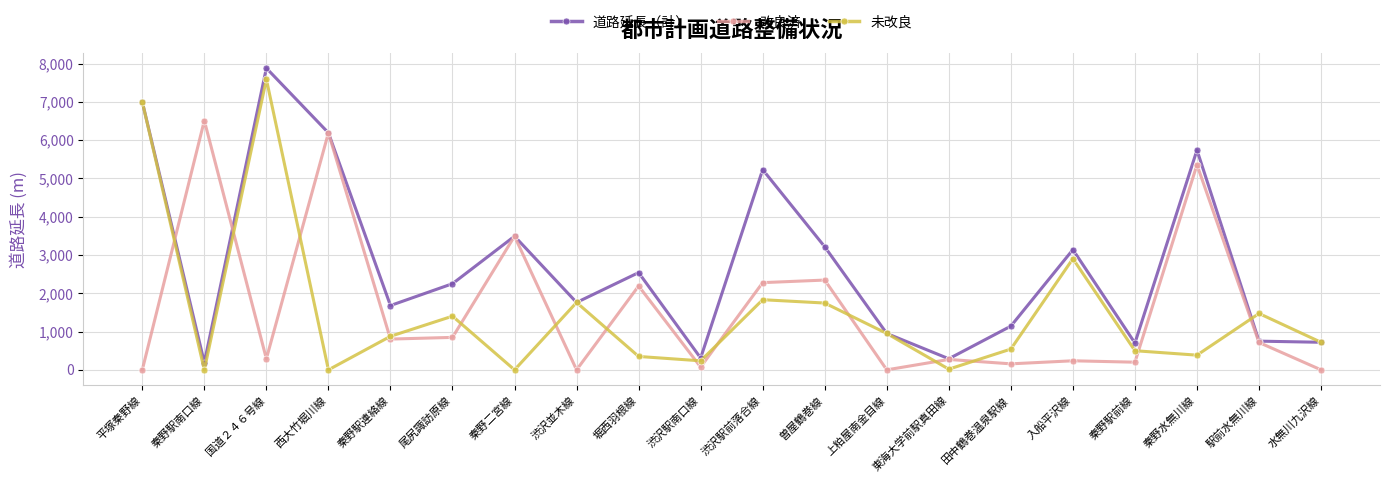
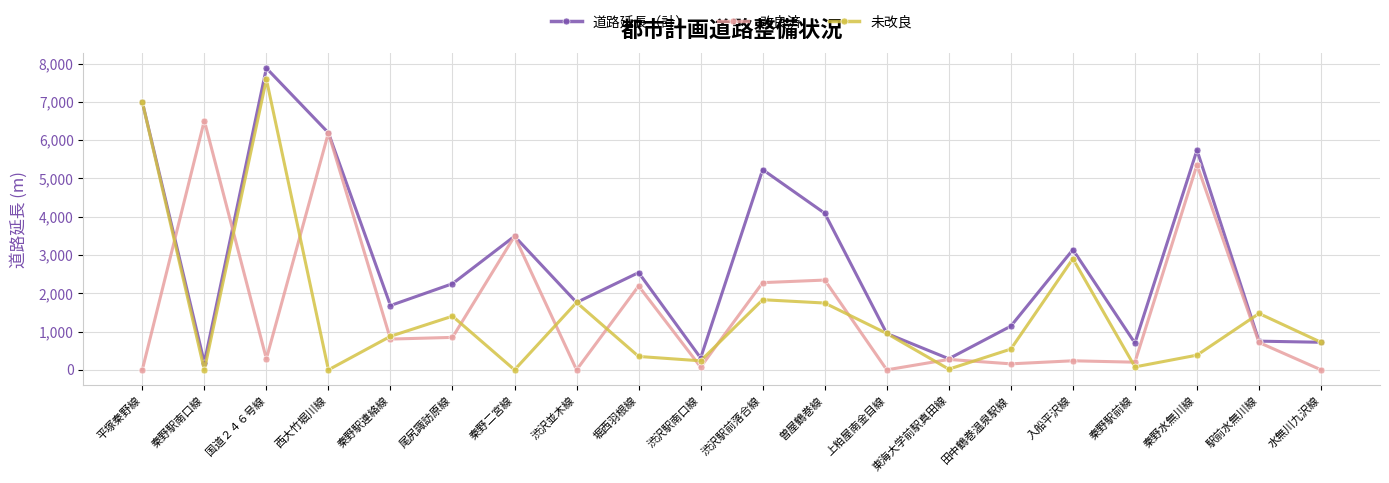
道路延長（計）, 曽屋鶴巻線: 3,200 -> 4,100
未改良, 秦野駅前線: 500 -> 100
